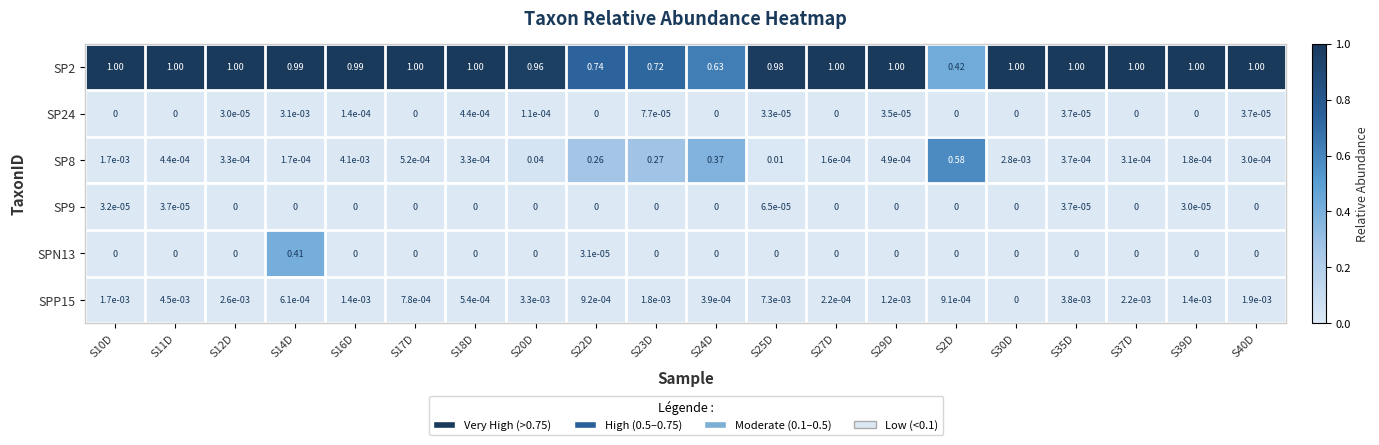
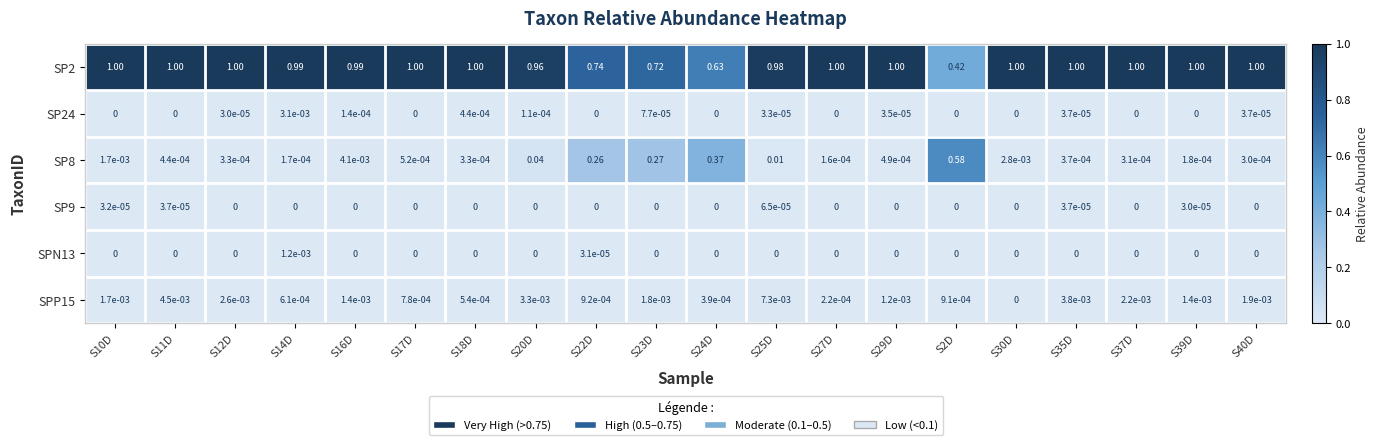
SPN13, S14D: 0.41 -> 1.2e-03
